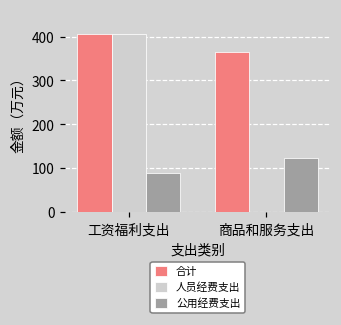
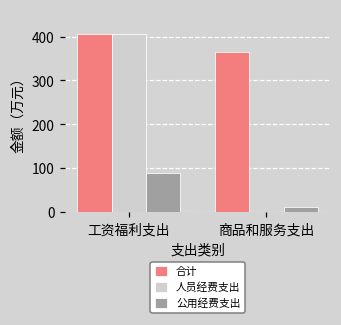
公用经费支出, 商品和服务支出: 120 -> 10
